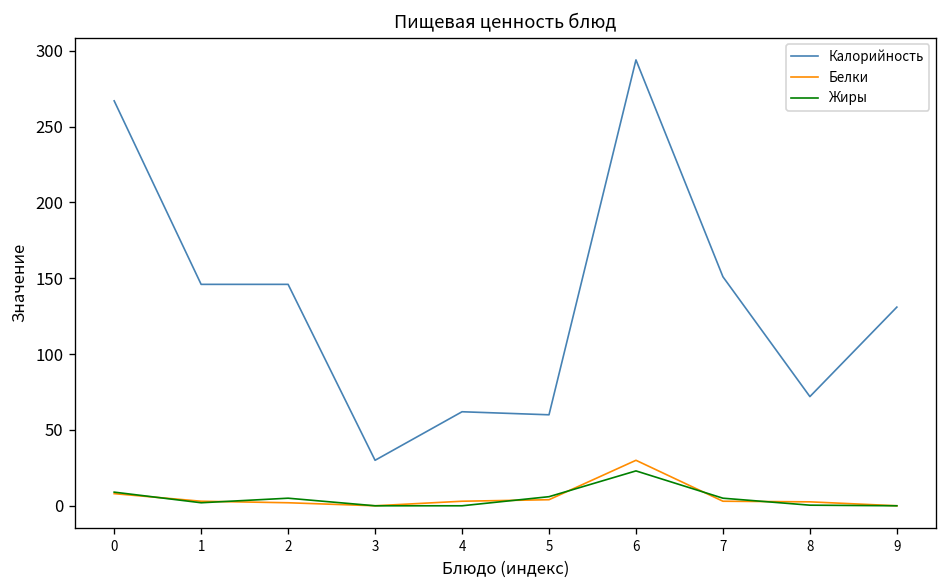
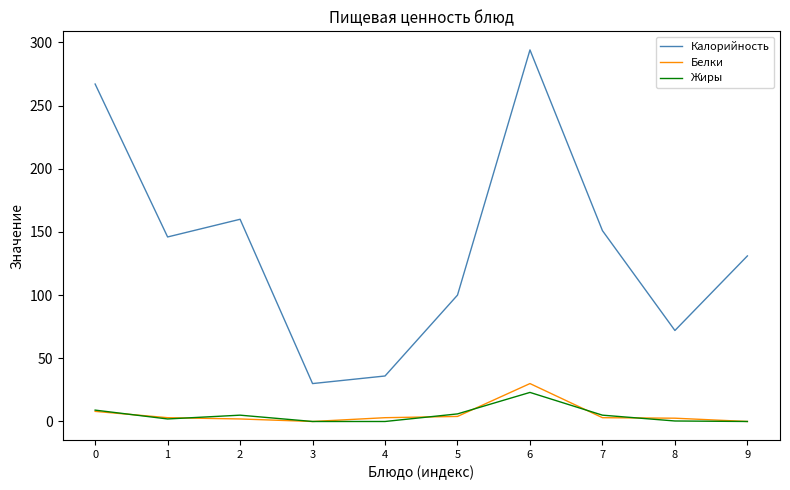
Калорийность, 2: 146 -> 160
Калорийность, 4: 62 -> 36
Калорийность, 5: 60 -> 100
